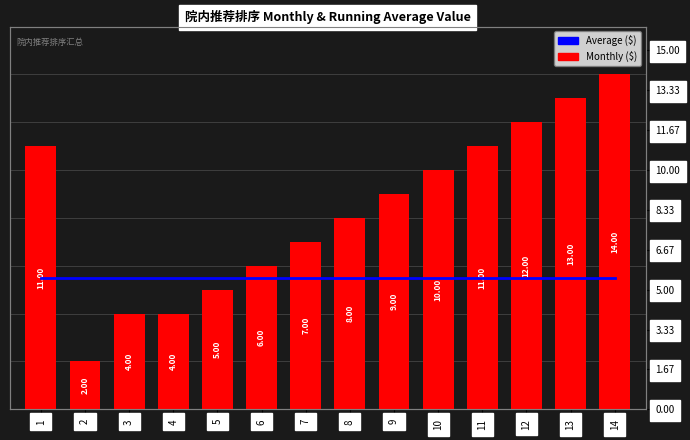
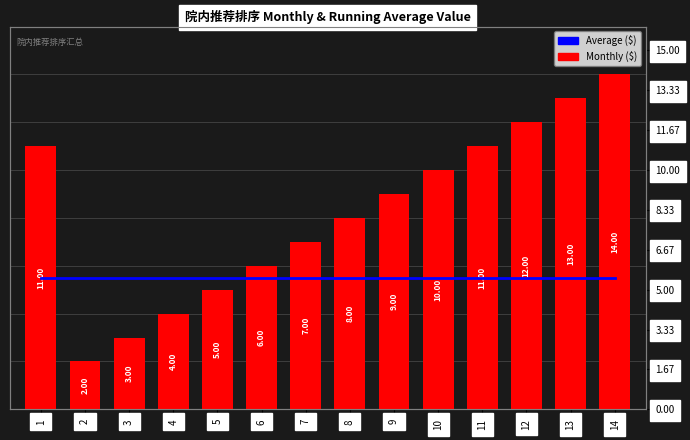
Monthly ($), 3: 4.00 -> 3.00
